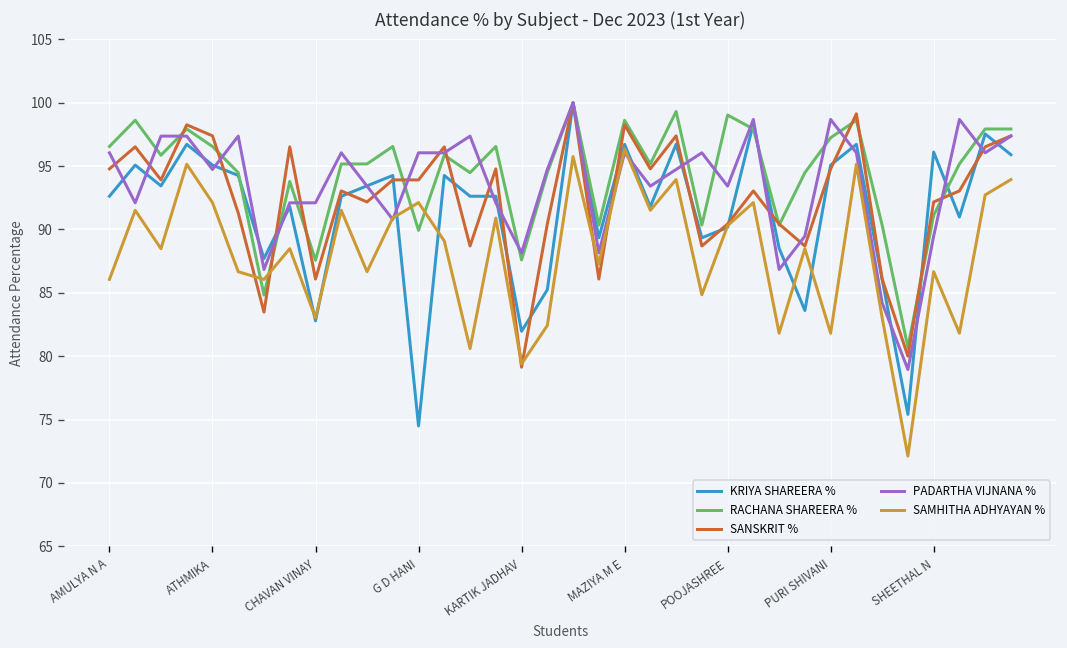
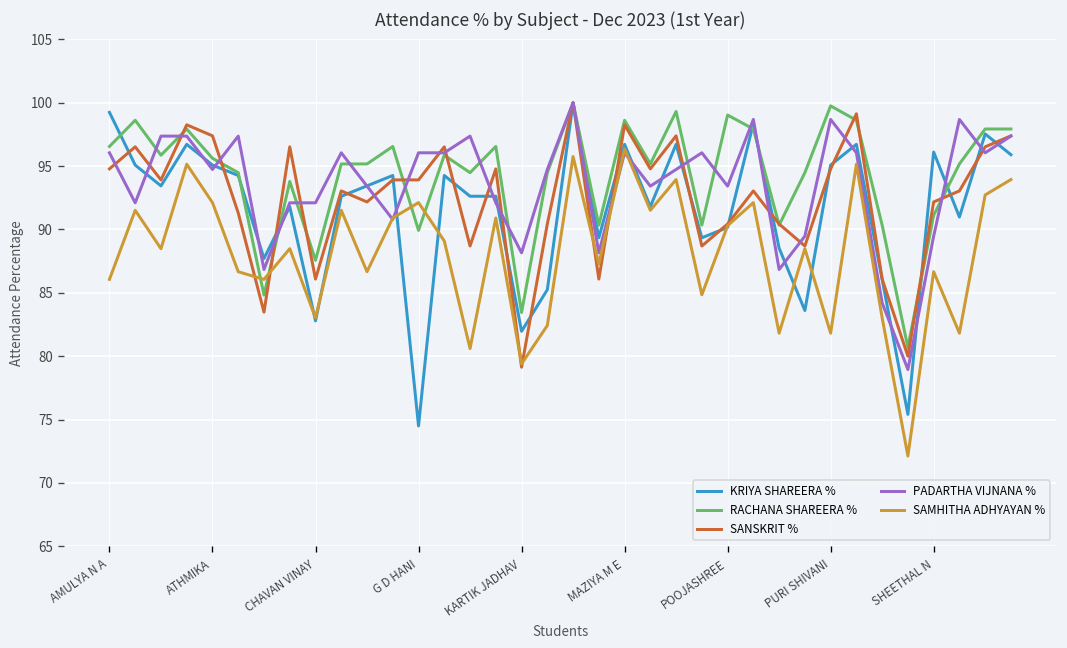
KRIYA SHAREERA %, AMULYA N A: 92.6 -> 99.2
RACHANA SHAREERA %, ATHMIKA: 96.6 -> 95.6
RACHANA SHAREERA %, KARTIK JADHAV: 87.6 -> 83.4
RACHANA SHAREERA %, PURI SHIVANI: 97.2 -> 99.8
